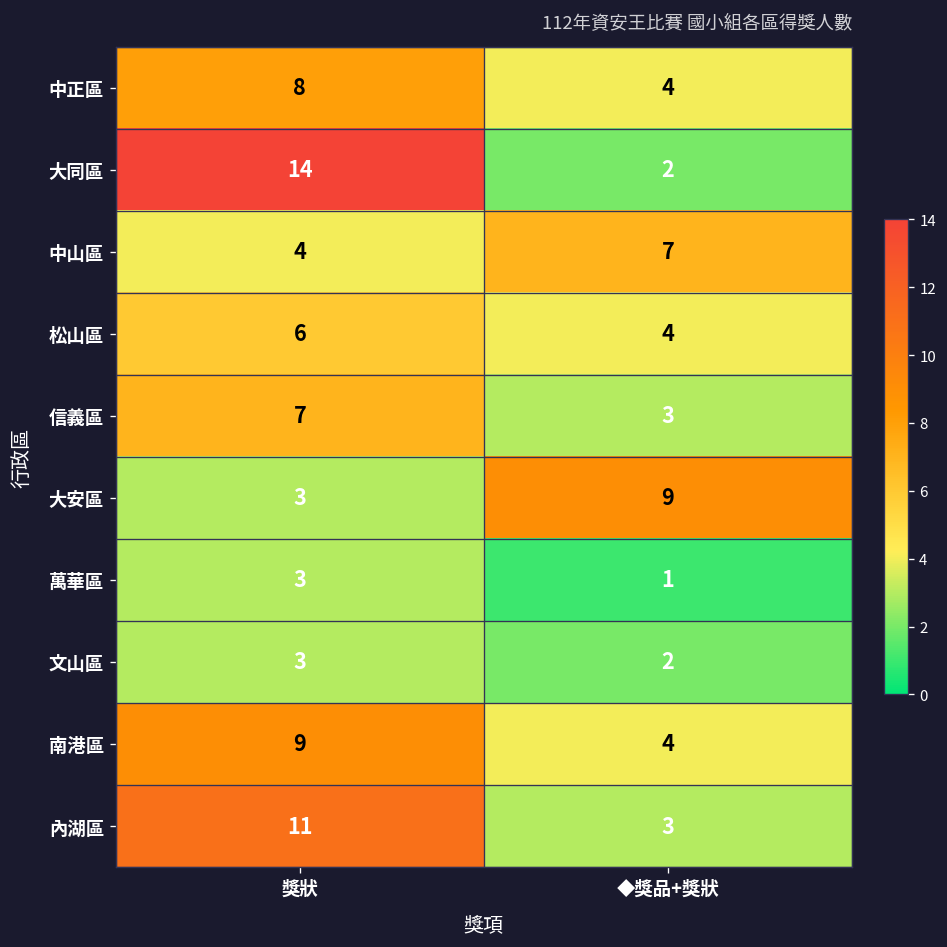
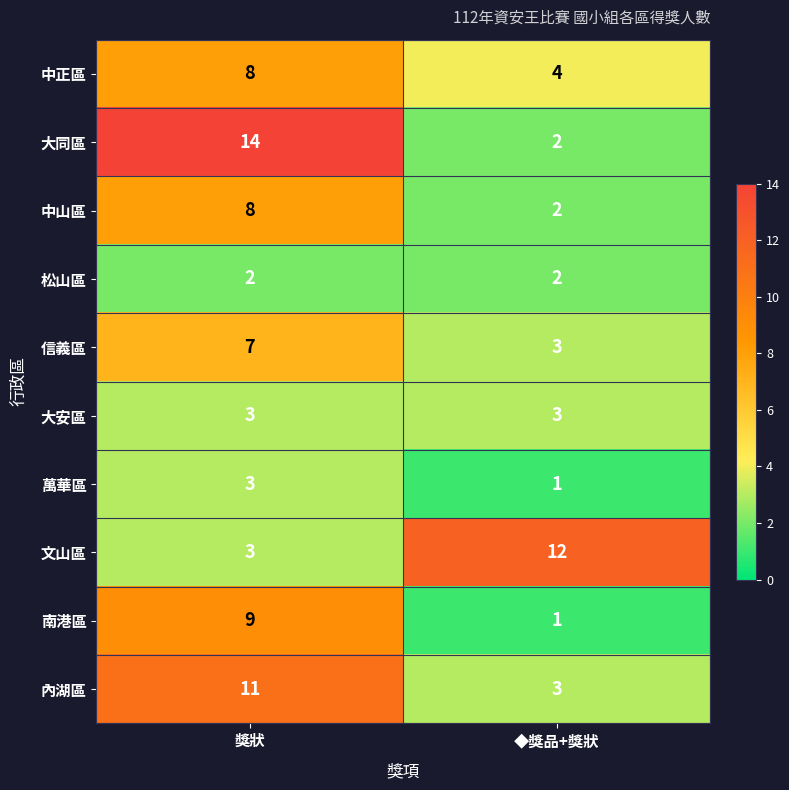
中山區, 獎狀: 4 -> 8
中山區, ◆獎品+獎狀: 7 -> 2
松山區, 獎狀: 6 -> 2
松山區, ◆獎品+獎狀: 4 -> 2
大安區, ◆獎品+獎狀: 9 -> 3
文山區, ◆獎品+獎狀: 2 -> 12
南港區, ◆獎品+獎狀: 4 -> 1
